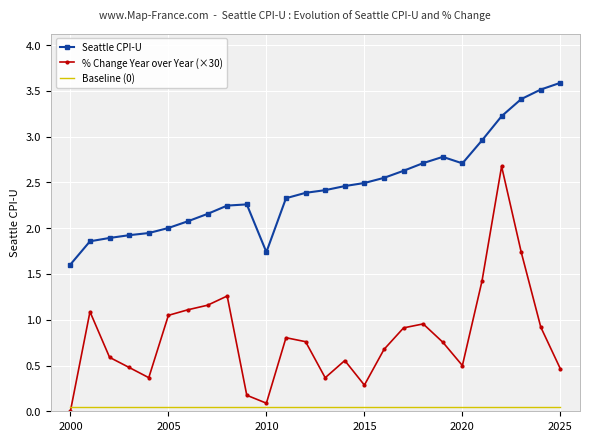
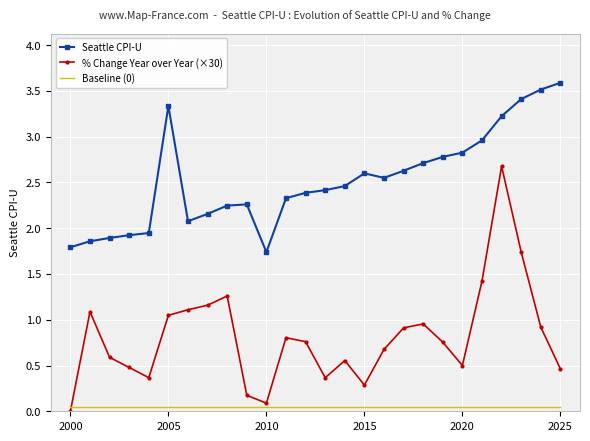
Seattle CPI-U, 2000: 1.6 -> 1.8
Seattle CPI-U, 2005: 2.0 -> 3.3
Seattle CPI-U, 2015: 2.5 -> 2.6
Seattle CPI-U, 2020: 2.7 -> 2.8
